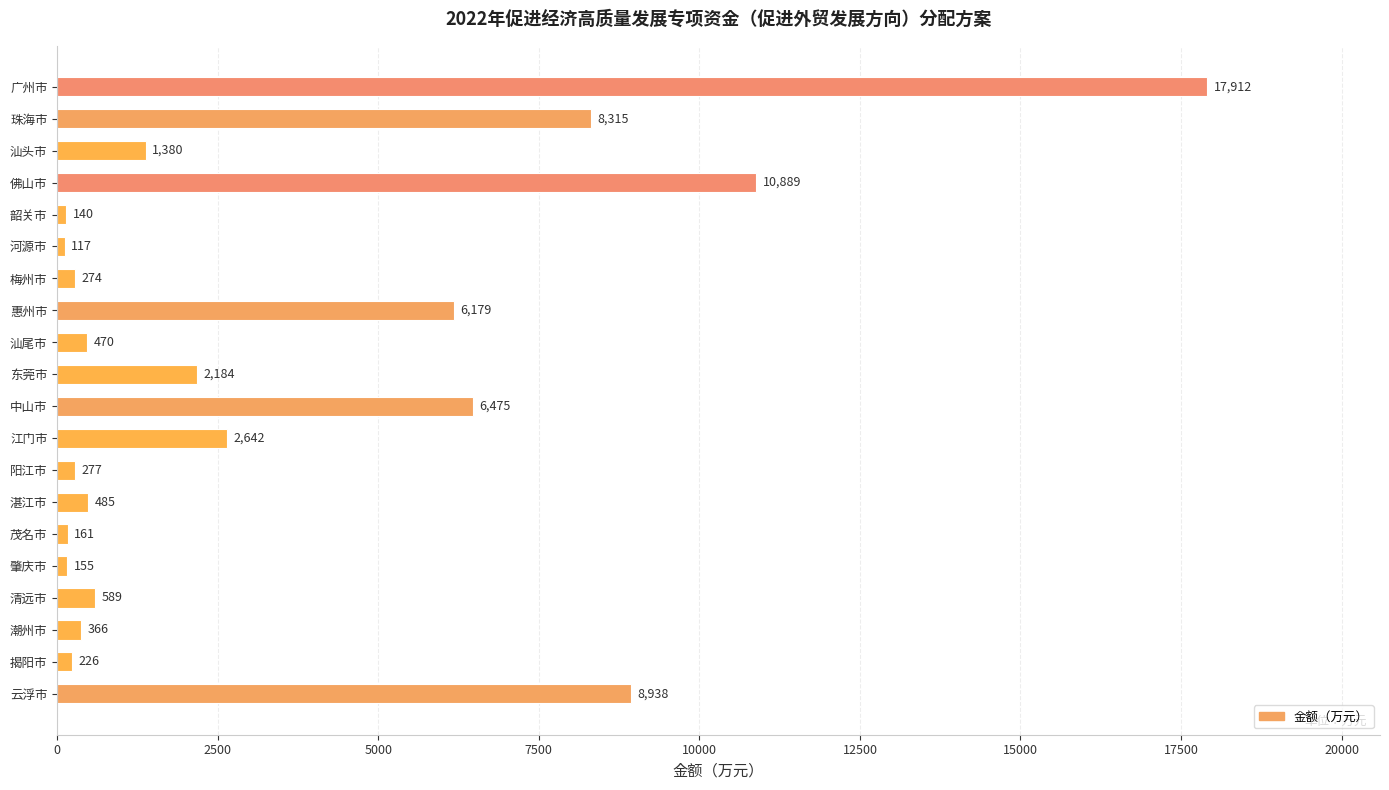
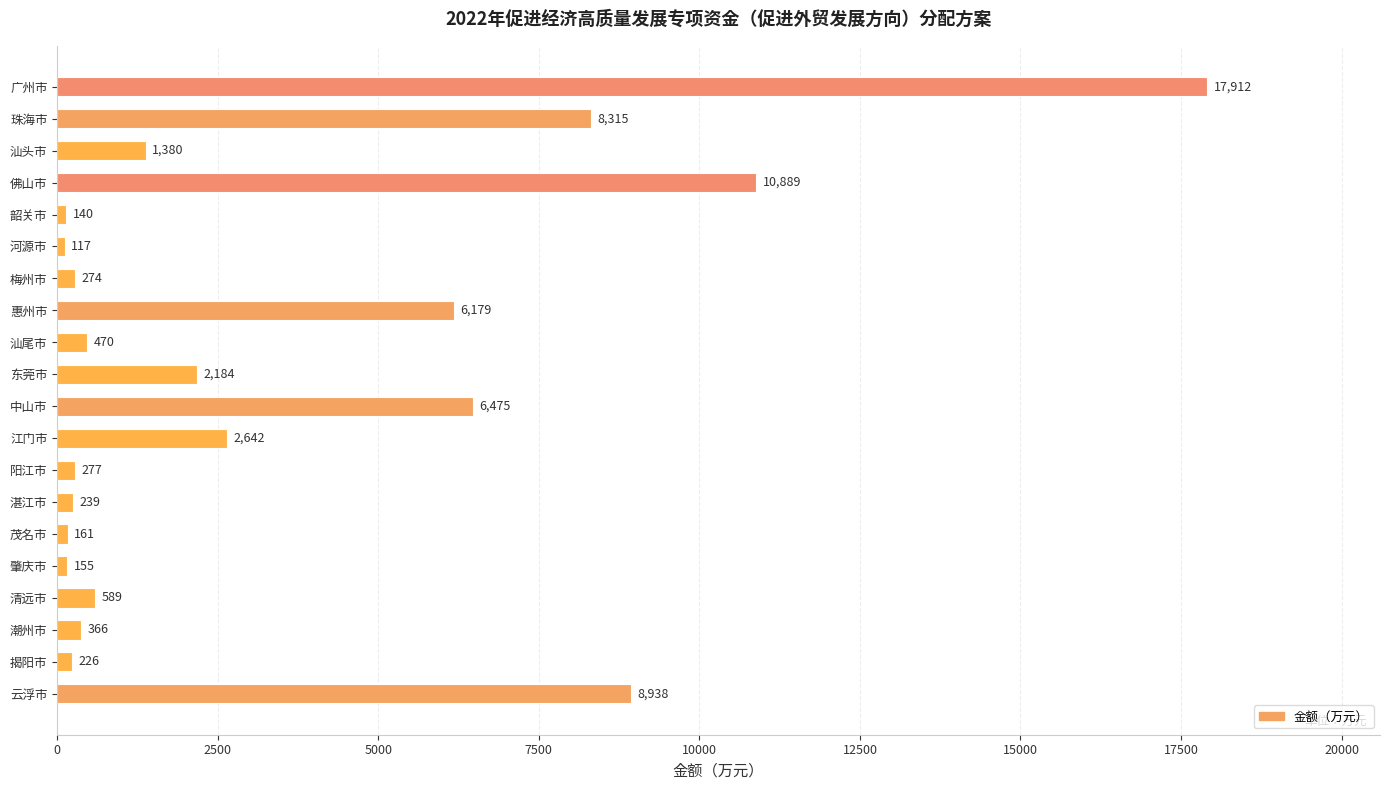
湛江市: 485 -> 239
